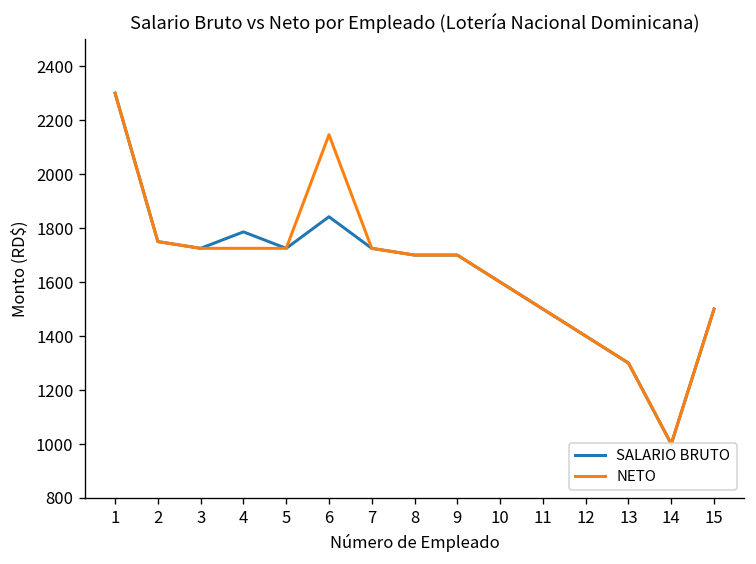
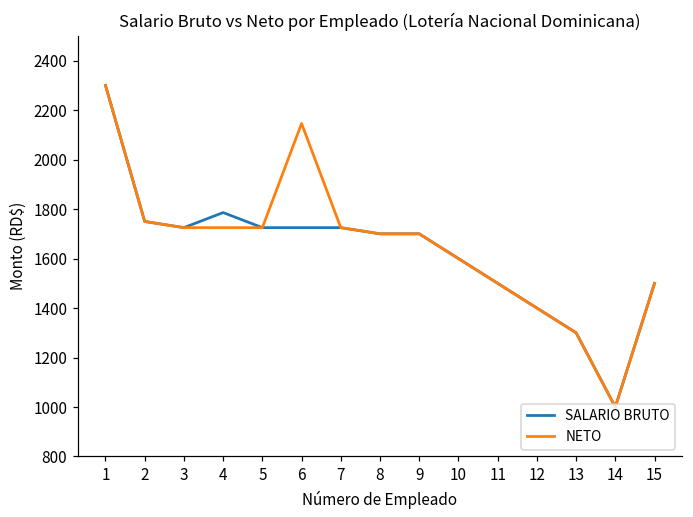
SALARIO BRUTO, 6: 1840 -> 1730
